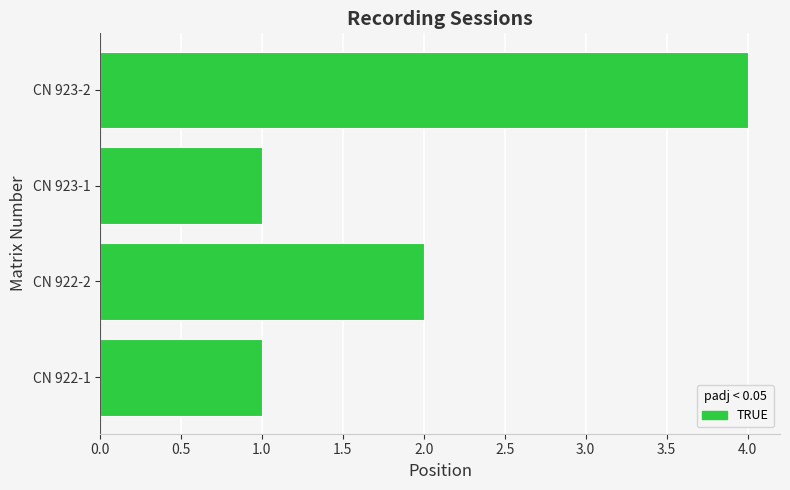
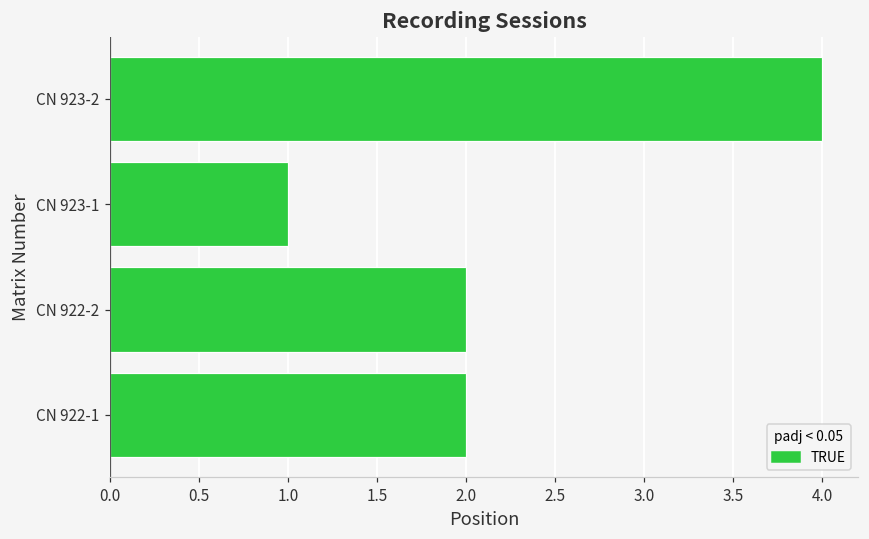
CN 922-1: 1 -> 2
